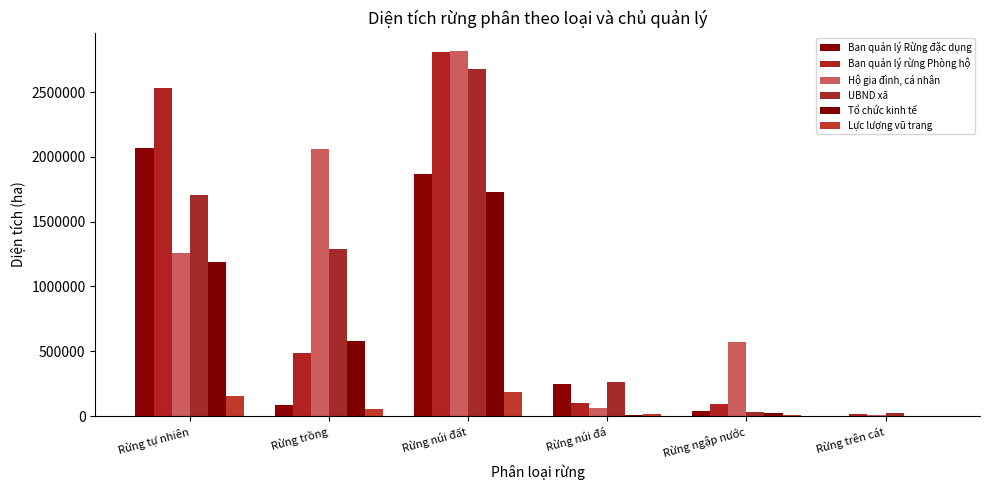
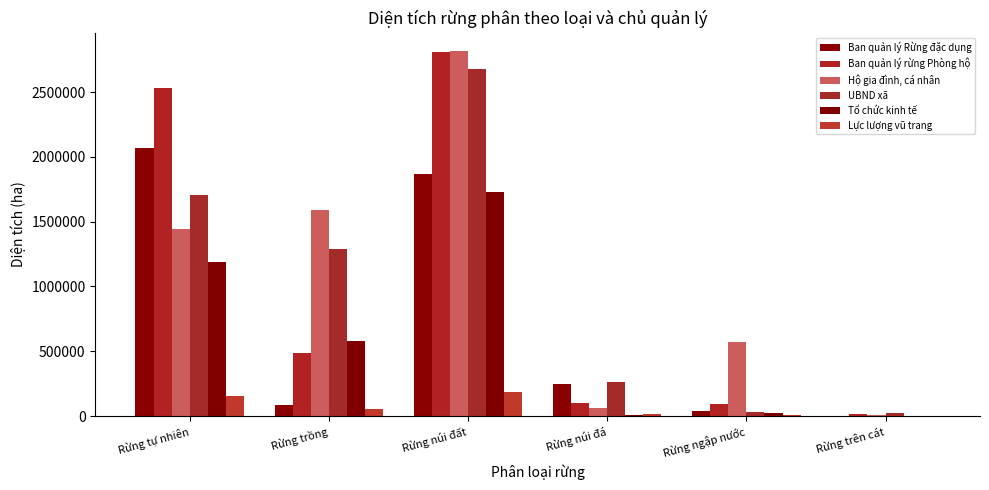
Hộ gia đình, cá nhân, Rừng tự nhiên: 1260000 -> 1450000
Hộ gia đình, cá nhân, Rừng trồng: 2060000 -> 1590000
